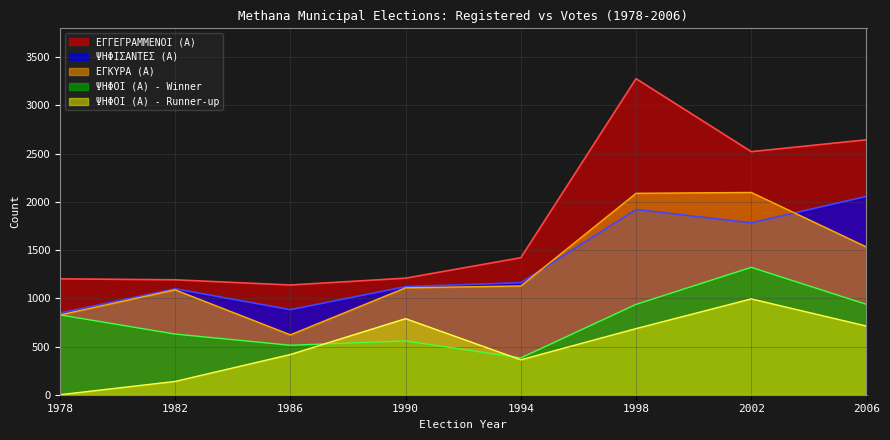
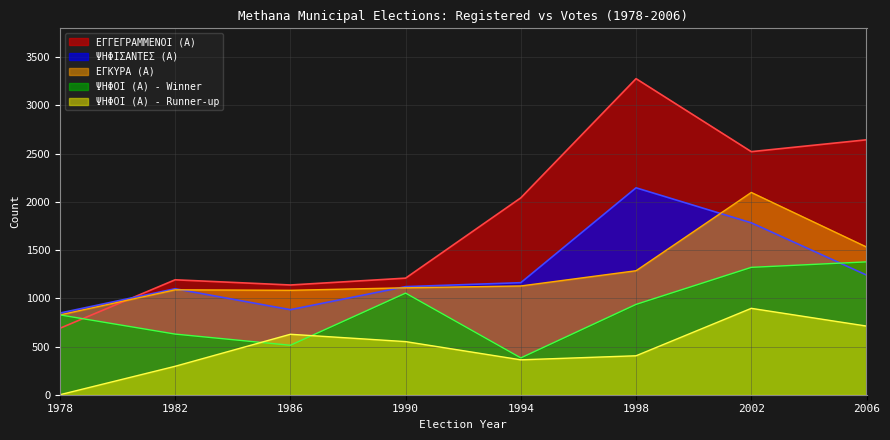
ΕΓΓΕΓΡΑΜΜΕΝΟΙ (Α), 1978: 1200 -> 700
ΨΗΦΟΙ (Α) - Runner-up, 1982: 100 -> 300
ΕΓΚΥΡΑ (Α), 1986: 600 -> 1100
ΨΗΦΟΙ (Α) - Runner-up, 1986: 400 -> 600
ΨΗΦΟΙ (Α) - Winner, 1990: 600 -> 1100
ΨΗΦΟΙ (Α) - Runner-up, 1990: 800 -> 600
ΕΓΓΕΓΡΑΜΜΕΝΟΙ (Α), 1994: 1400 -> 2000
ΨΗΦΙΣΑΝΤΕΣ (Α), 1998: 1900 -> 2100
ΕΓΚΥΡΑ (Α), 1998: 2100 -> 1300
ΨΗΦΟΙ (Α) - Runner-up, 1998: 700 -> 400
ΨΗΦΟΙ (Α) - Runner-up, 2002: 1000 -> 900
ΨΗΦΙΣΑΝΤΕΣ (Α), 2006: 2100 -> 1200
ΨΗΦΟΙ (Α) - Winner, 2006: 900 -> 1400
